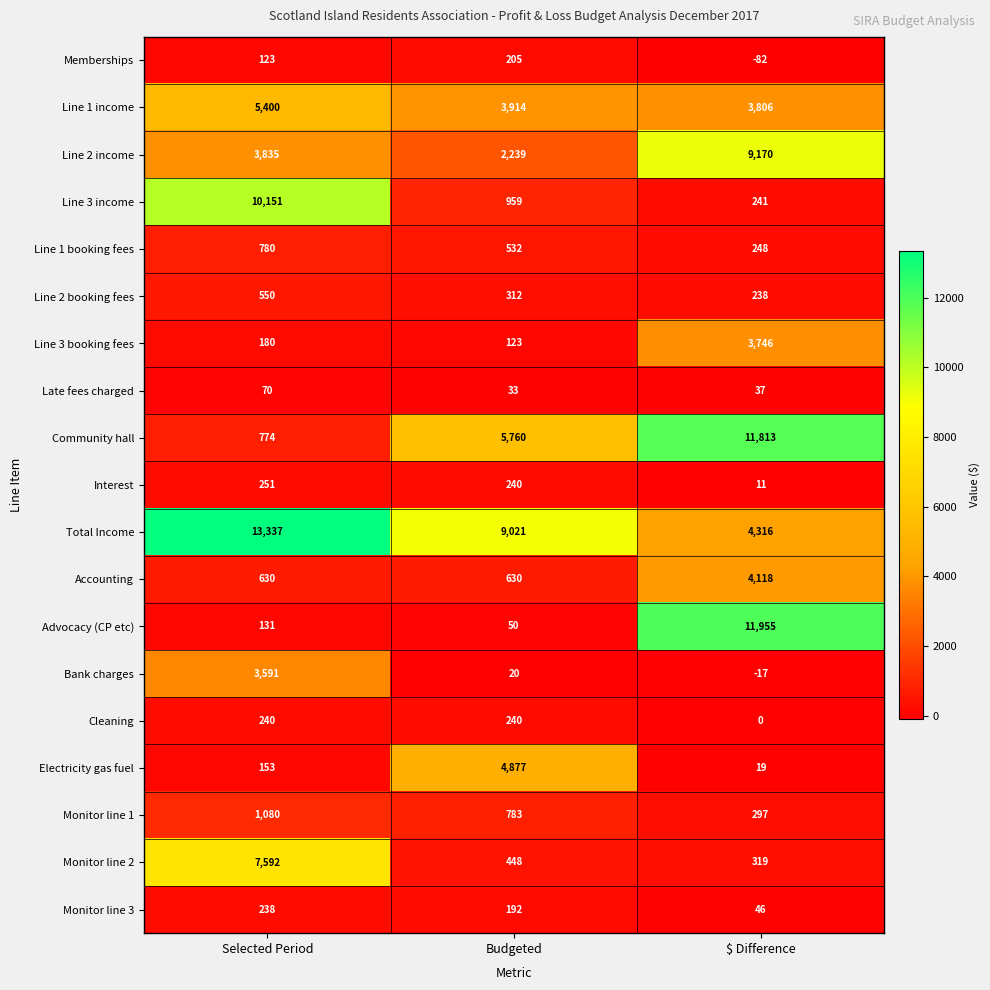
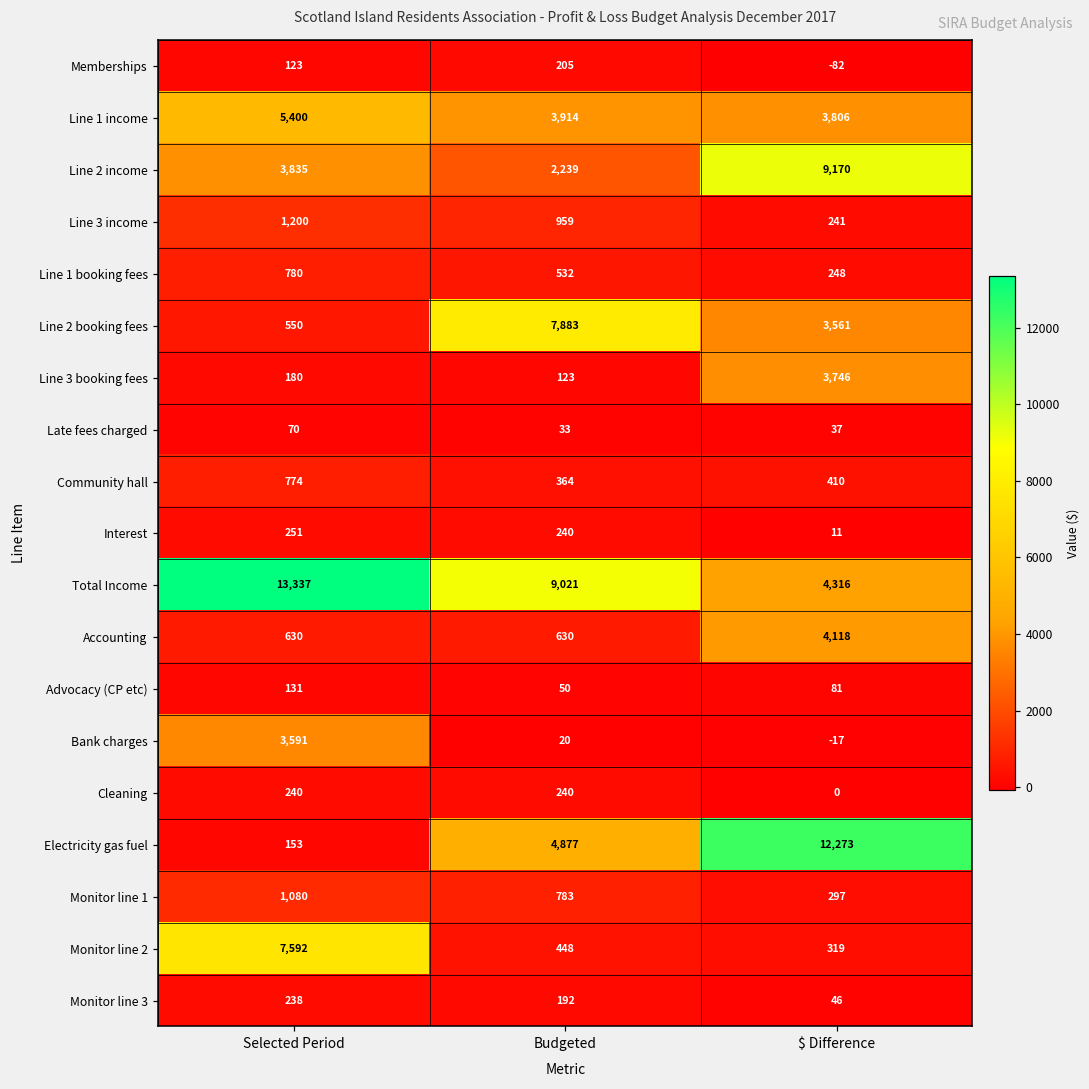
Line 3 income, Selected Period: 10,151 -> 1,200
Line 2 booking fees, Budgeted: 312 -> 7,883
Line 2 booking fees, $ Difference: 238 -> 3,561
Community hall, Budgeted: 5,760 -> 364
Community hall, $ Difference: 11,813 -> 410
Advocacy (CP etc), $ Difference: 11,955 -> 81
Electricity gas fuel, $ Difference: 19 -> 12,273
